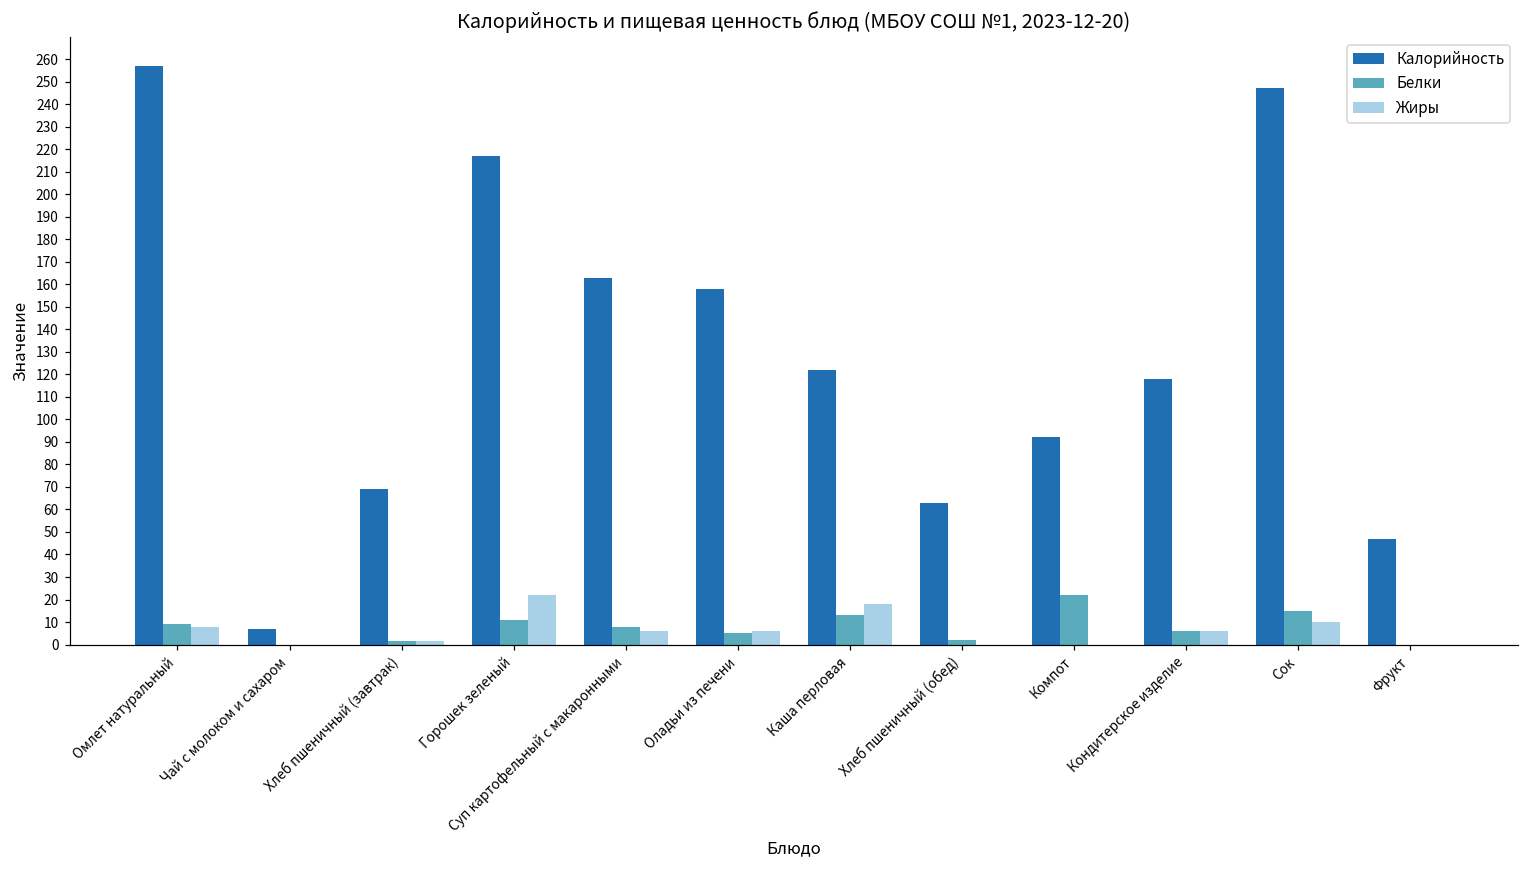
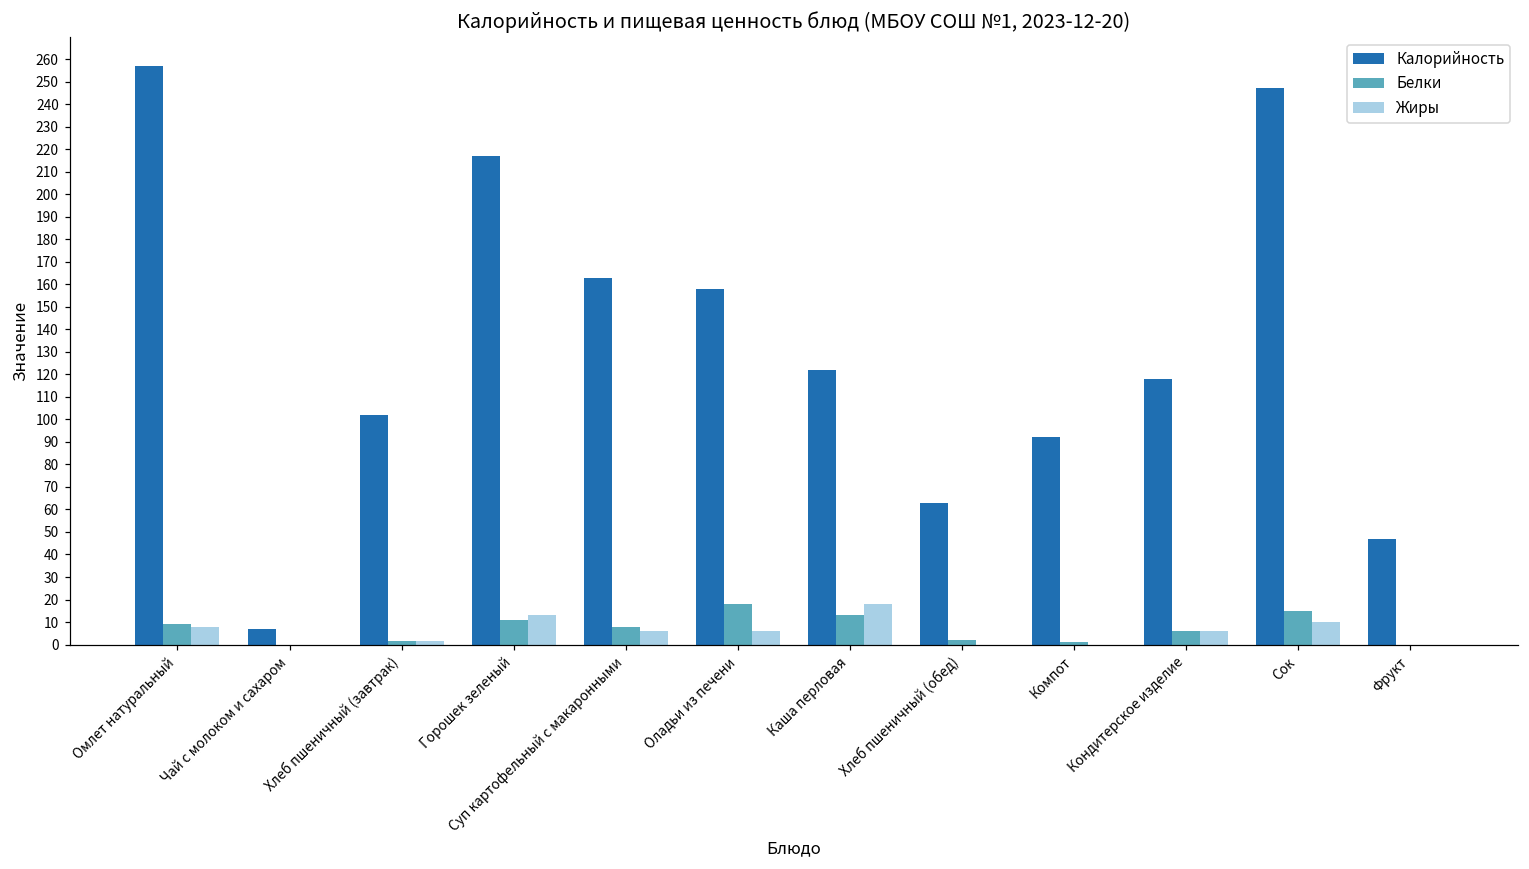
Калорийность, Хлеб пшеничный (завтрак): 69 -> 102
Жиры, Горошек зеленый: 22 -> 13
Белки, Оладьи из печени: 5 -> 18
Белки, Компот: 22 -> 1
